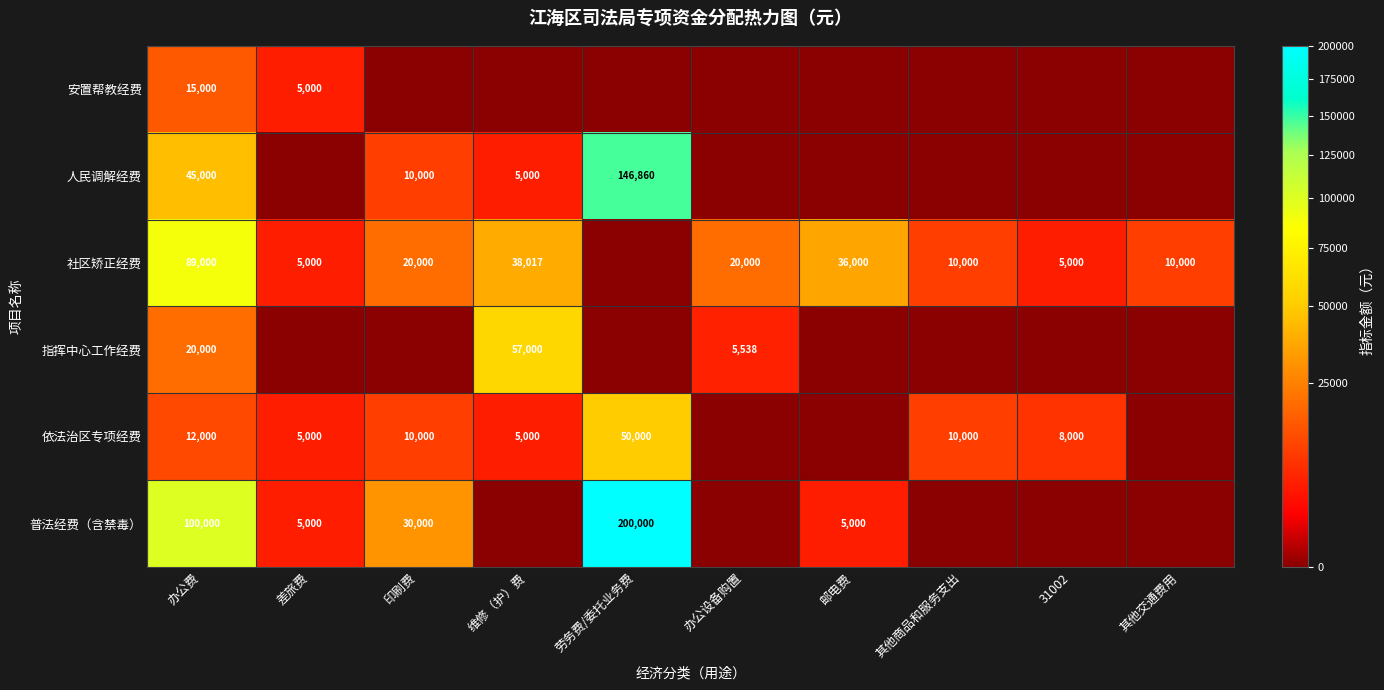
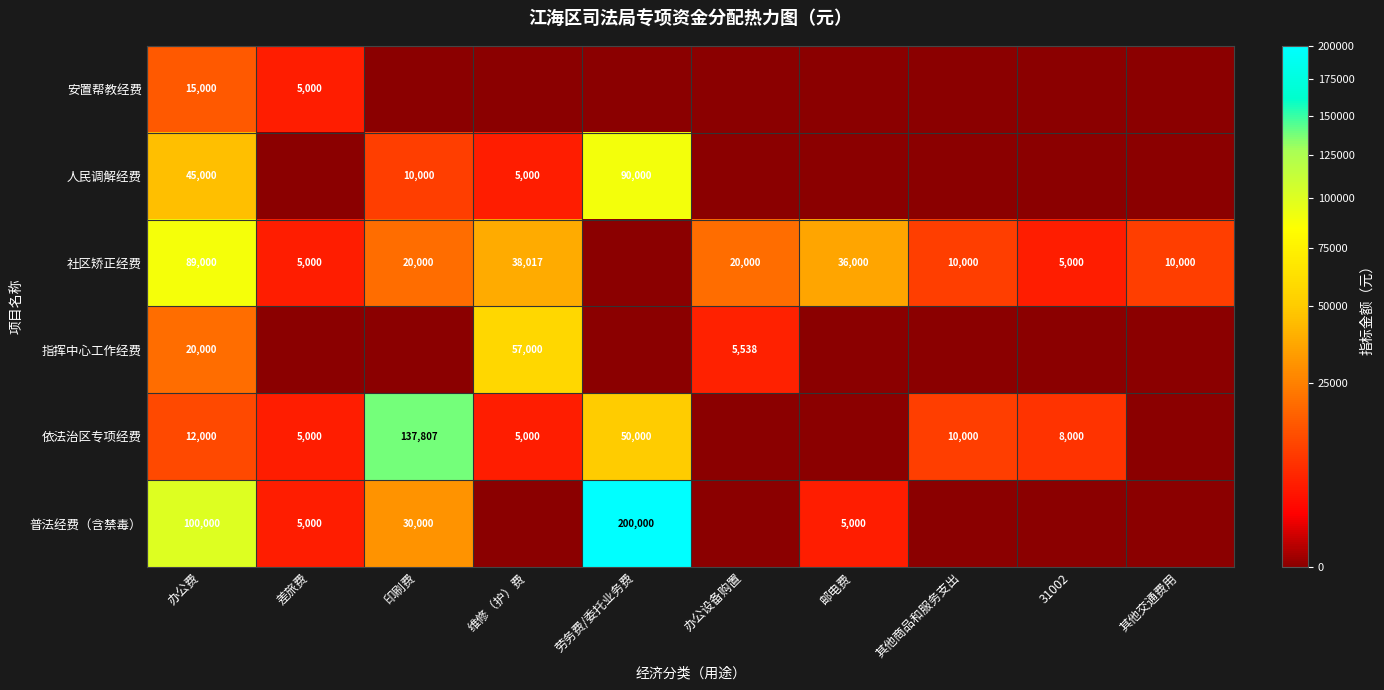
人民调解经费, 劳务费/委托业务费: 146,860 -> 90,000
依法治区专项经费, 印刷费: 10,000 -> 137,807
